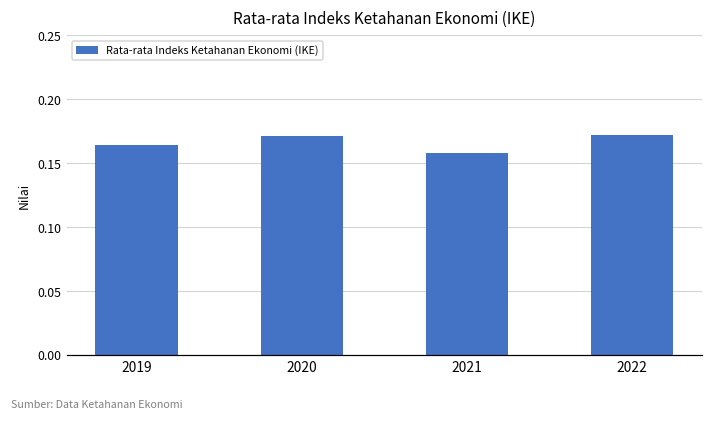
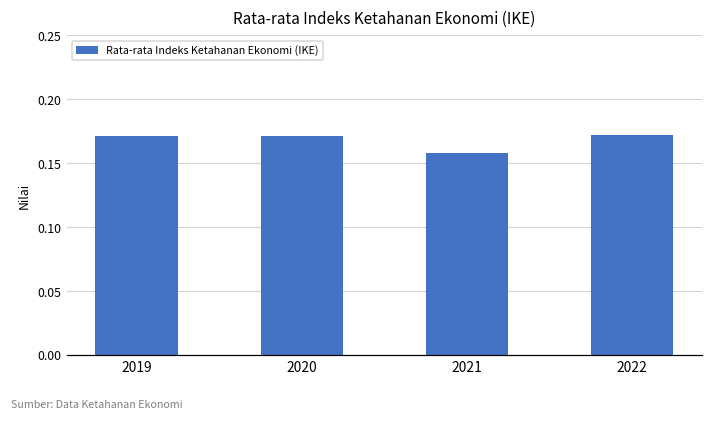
2019: 0.164 -> 0.171
